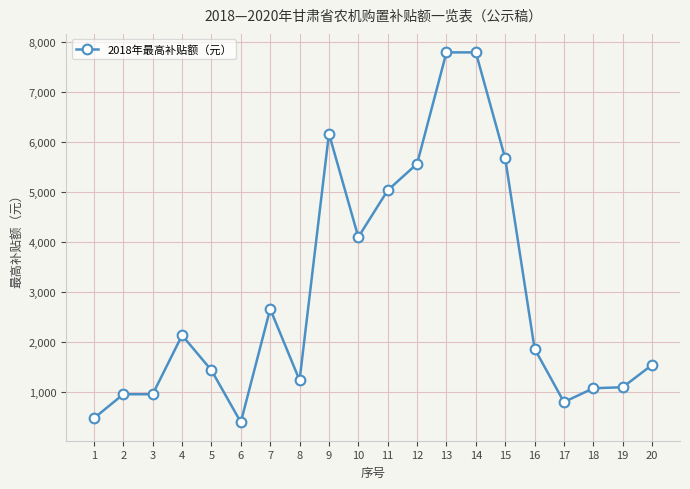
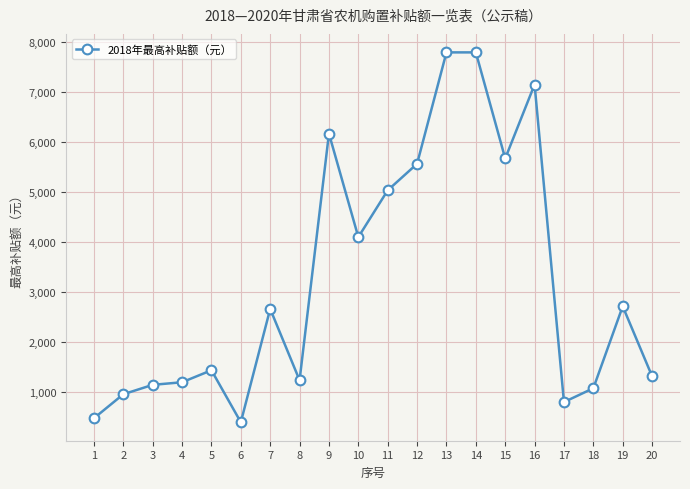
3: 1,000 -> 1,100
4: 2,100 -> 1,200
16: 1,900 -> 7,200
19: 1,100 -> 2,700
20: 1,500 -> 1,300
